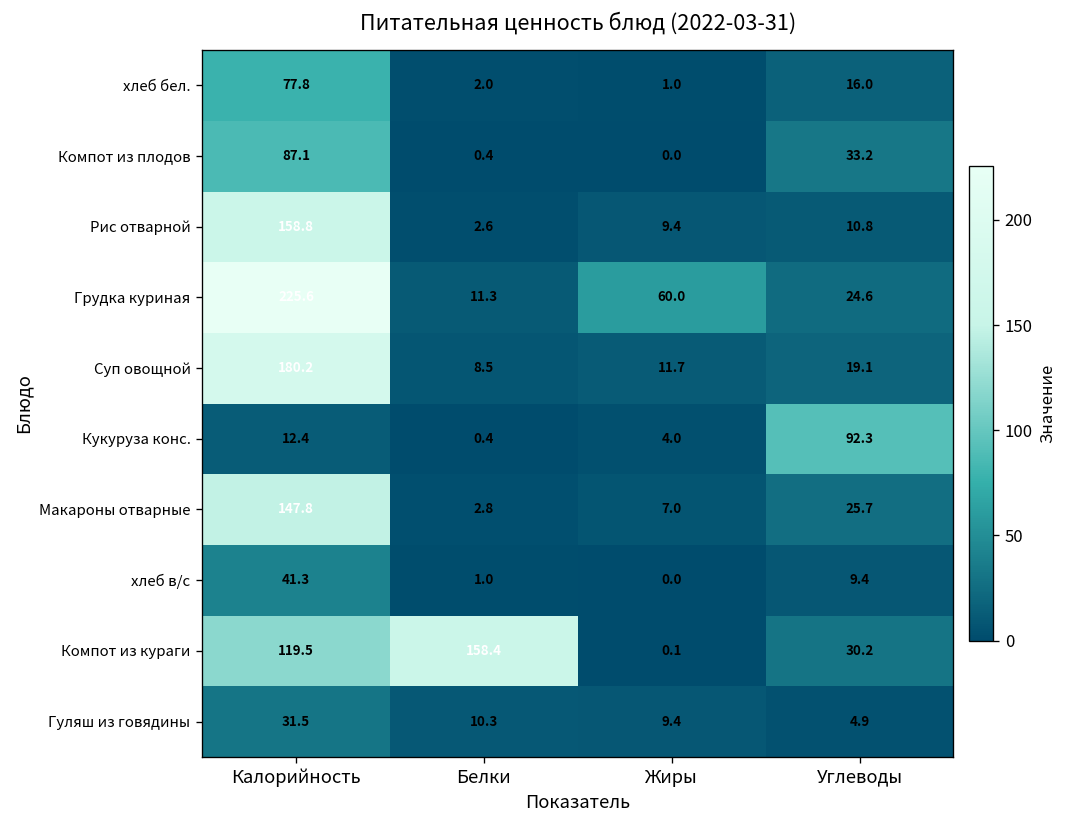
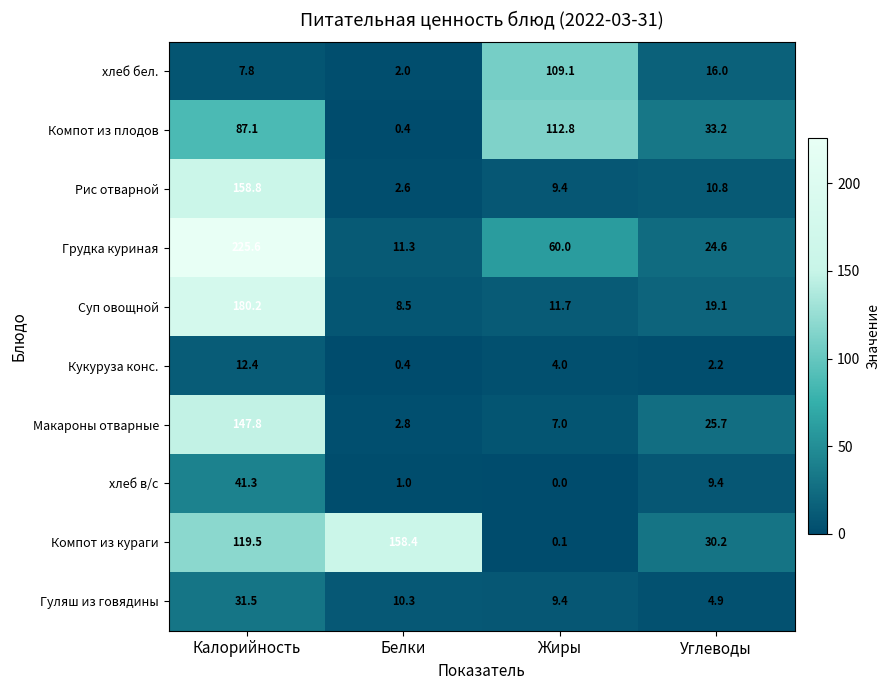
хлеб бел., Калорийность: 77.8 -> 7.8
хлеб бел., Жиры: 1.0 -> 109.1
Компот из плодов, Жиры: 0.0 -> 112.8
Кукуруза конс., Углеводы: 92.3 -> 2.2
